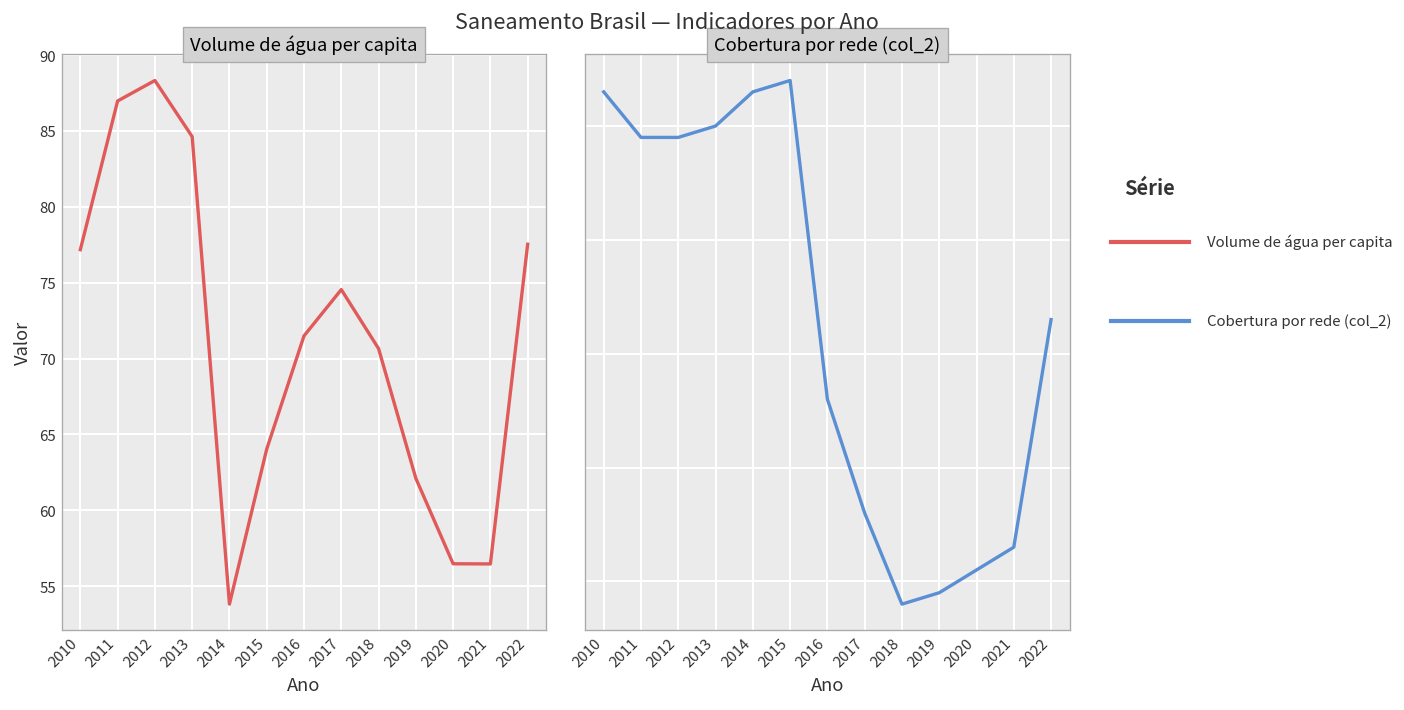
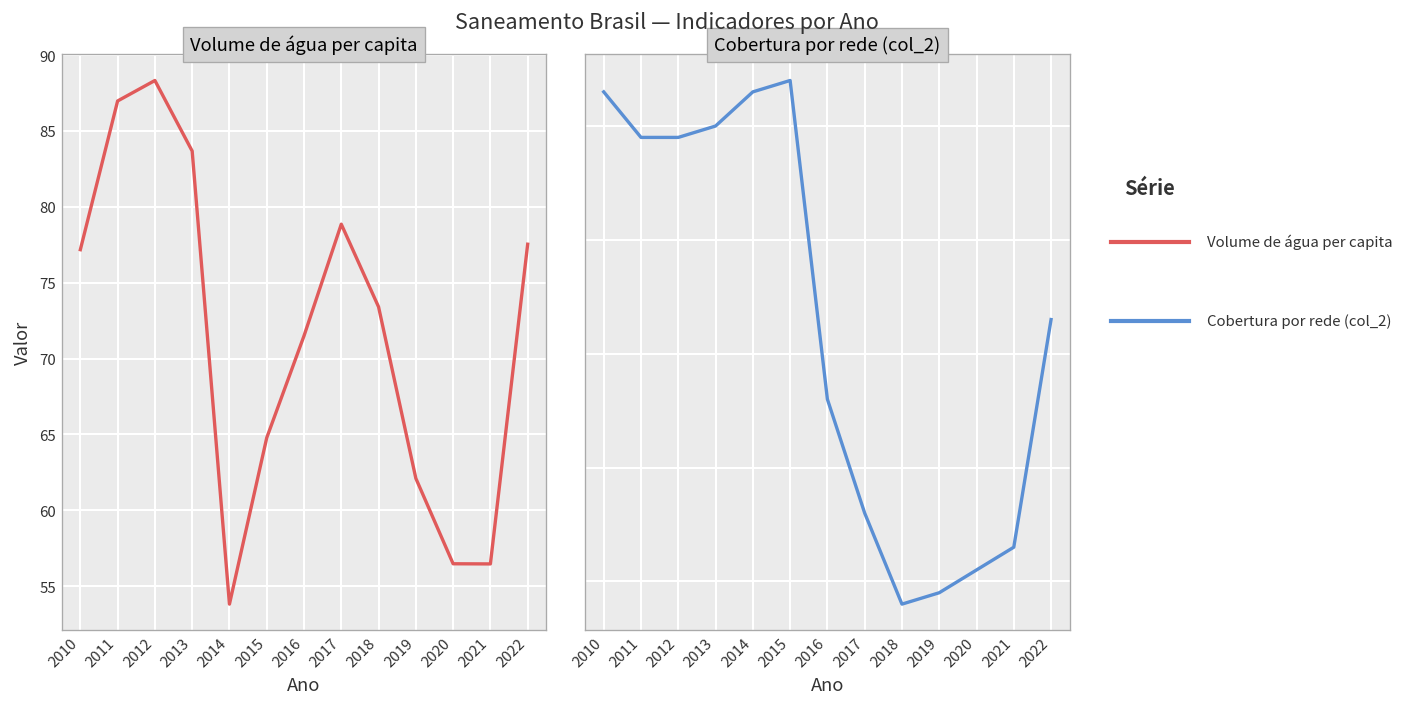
Volume de água per capita, 2013: 84.6 -> 83.7
Volume de água per capita, 2015: 64.0 -> 64.8
Volume de água per capita, 2017: 74.6 -> 78.9
Volume de água per capita, 2018: 70.7 -> 73.4
